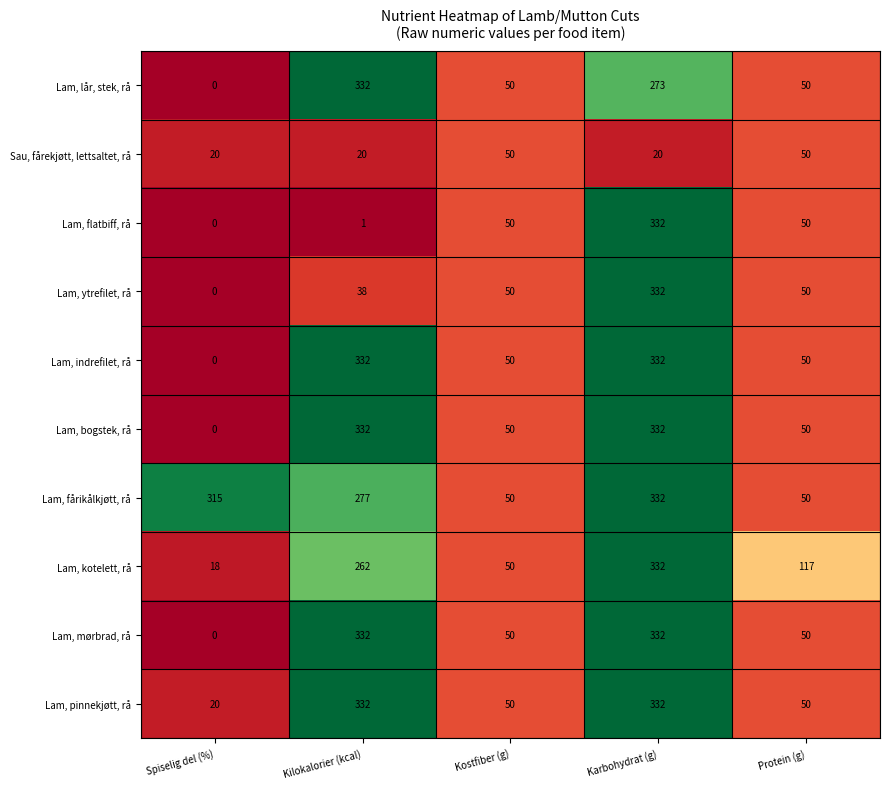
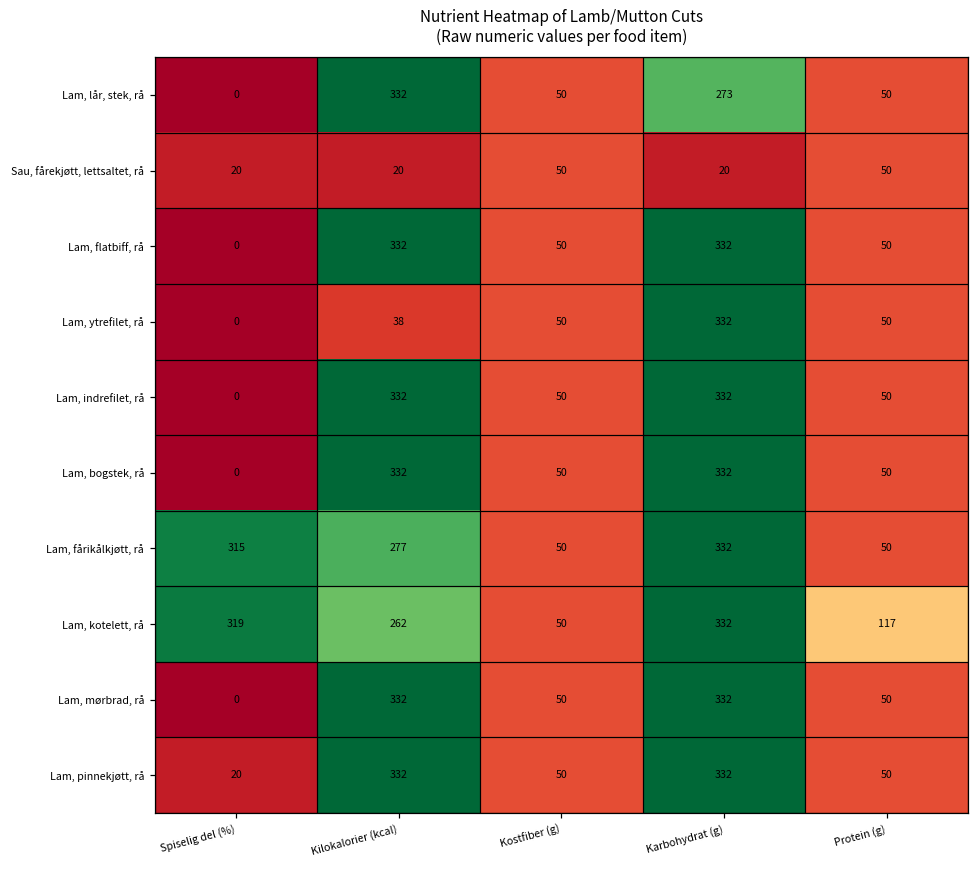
Lam, flatbiff, rå, Kilokalorier (kcal): 1 -> 332
Lam, kotelett, rå, Spiselig del (%): 18 -> 319
